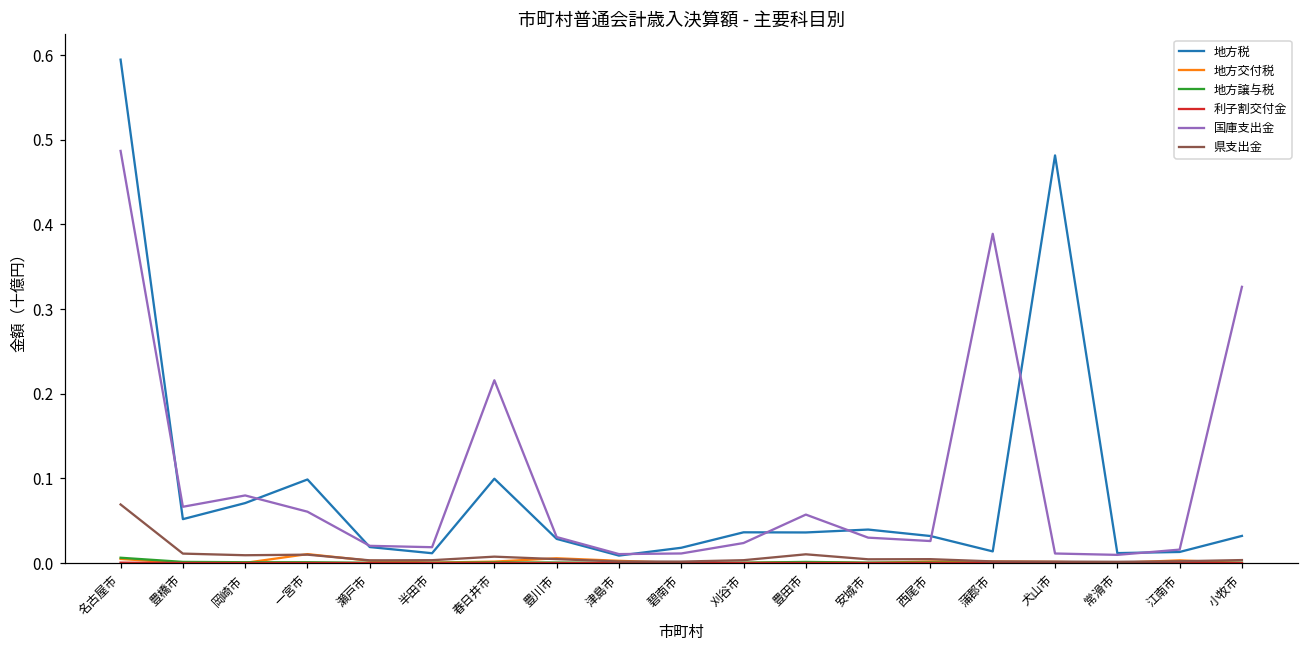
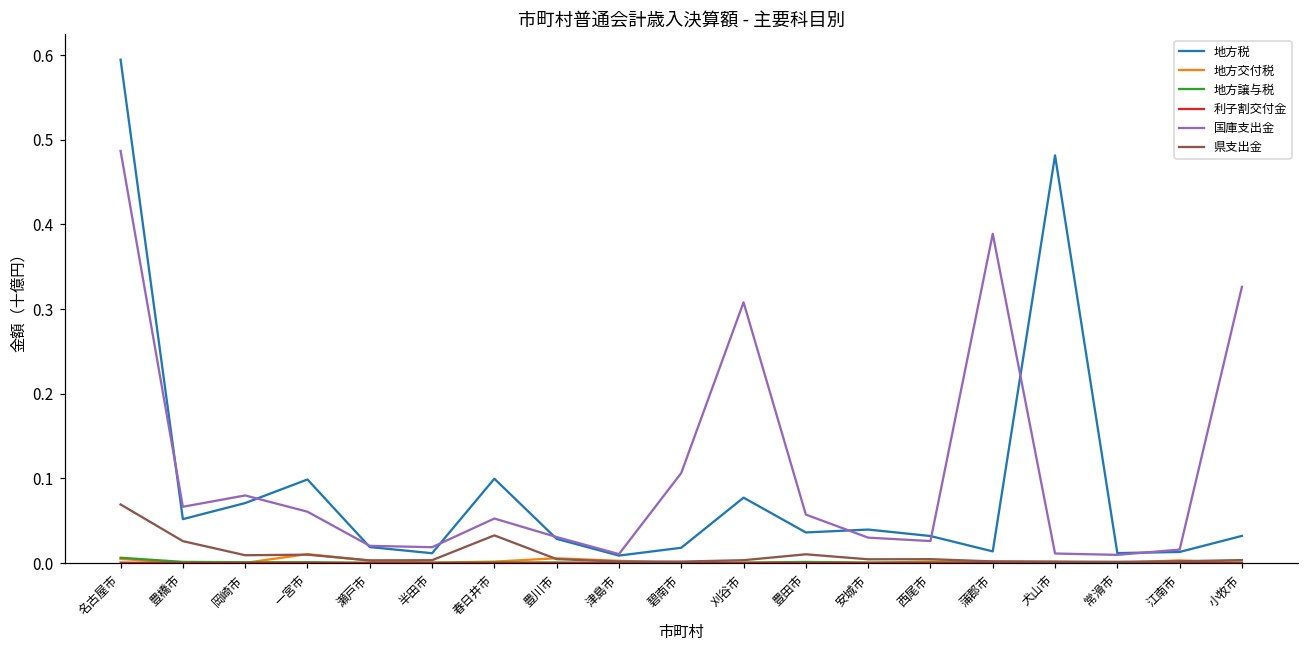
県支出金, 豊橋市: 0.01 -> 0.03
国庫支出金, 春日井市: 0.22 -> 0.05
県支出金, 春日井市: 0.01 -> 0.03
国庫支出金, 碧南市: 0.01 -> 0.11
地方税, 刈谷市: 0.04 -> 0.08
国庫支出金, 刈谷市: 0.02 -> 0.31
